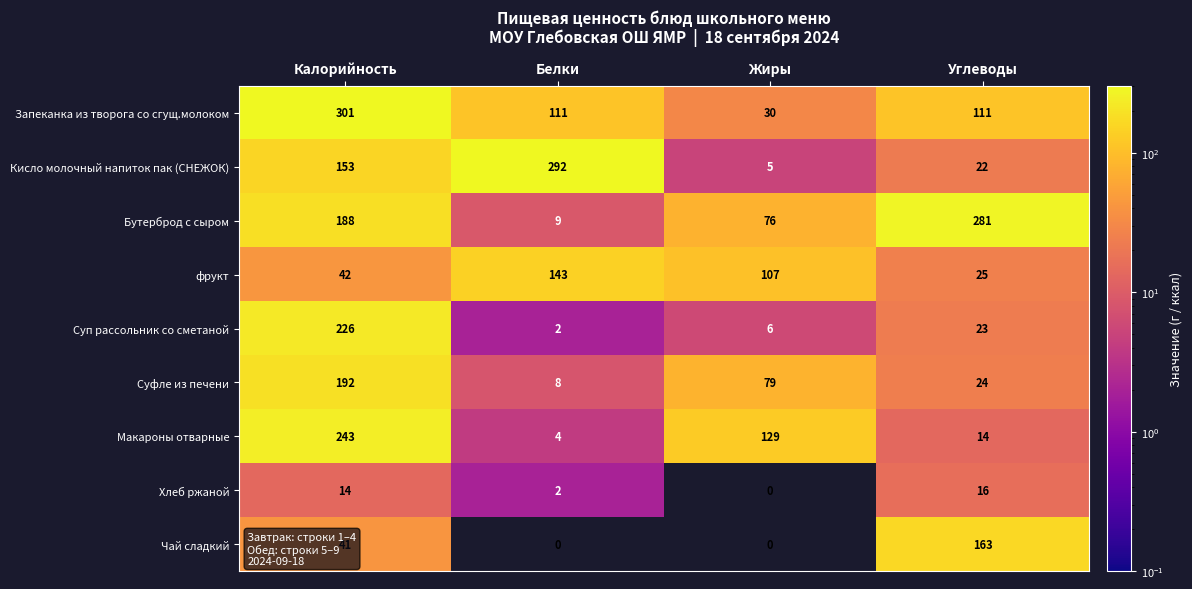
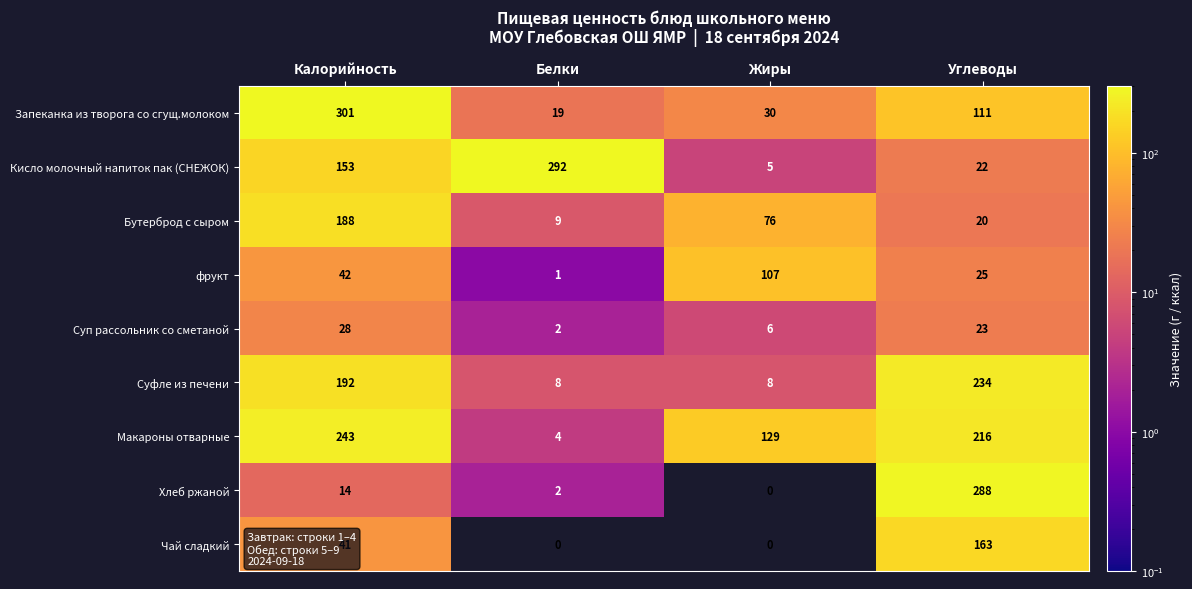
Запеканка из творога со сгущ.молоком, Белки: 111 -> 19
Бутерброд с сыром, Углеводы: 281 -> 20
фрукт, Белки: 143 -> 1
Суп рассольник со сметаной, Калорийность: 226 -> 28
Суфле из печени, Жиры: 79 -> 8
Суфле из печени, Углеводы: 24 -> 234
Макароны отварные, Углеводы: 14 -> 216
Хлеб ржаной, Углеводы: 16 -> 288
